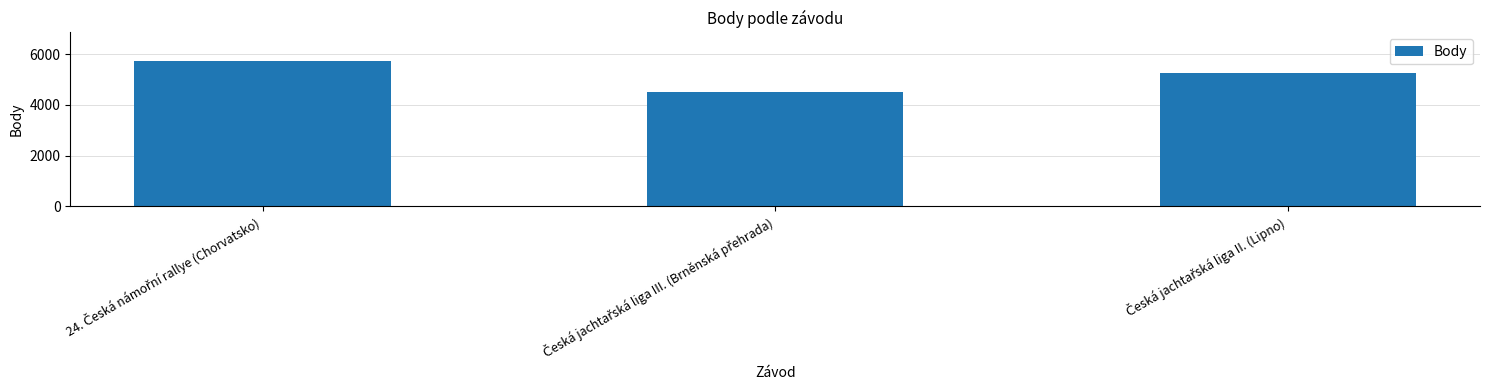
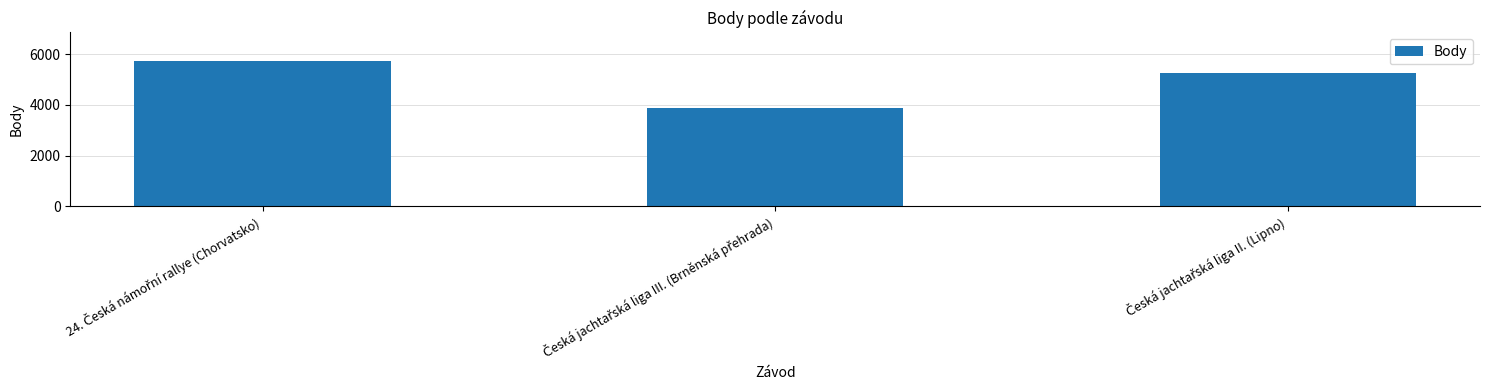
Česká jachtařská liga III. (Brněnská přehrada): 4500 -> 3900
